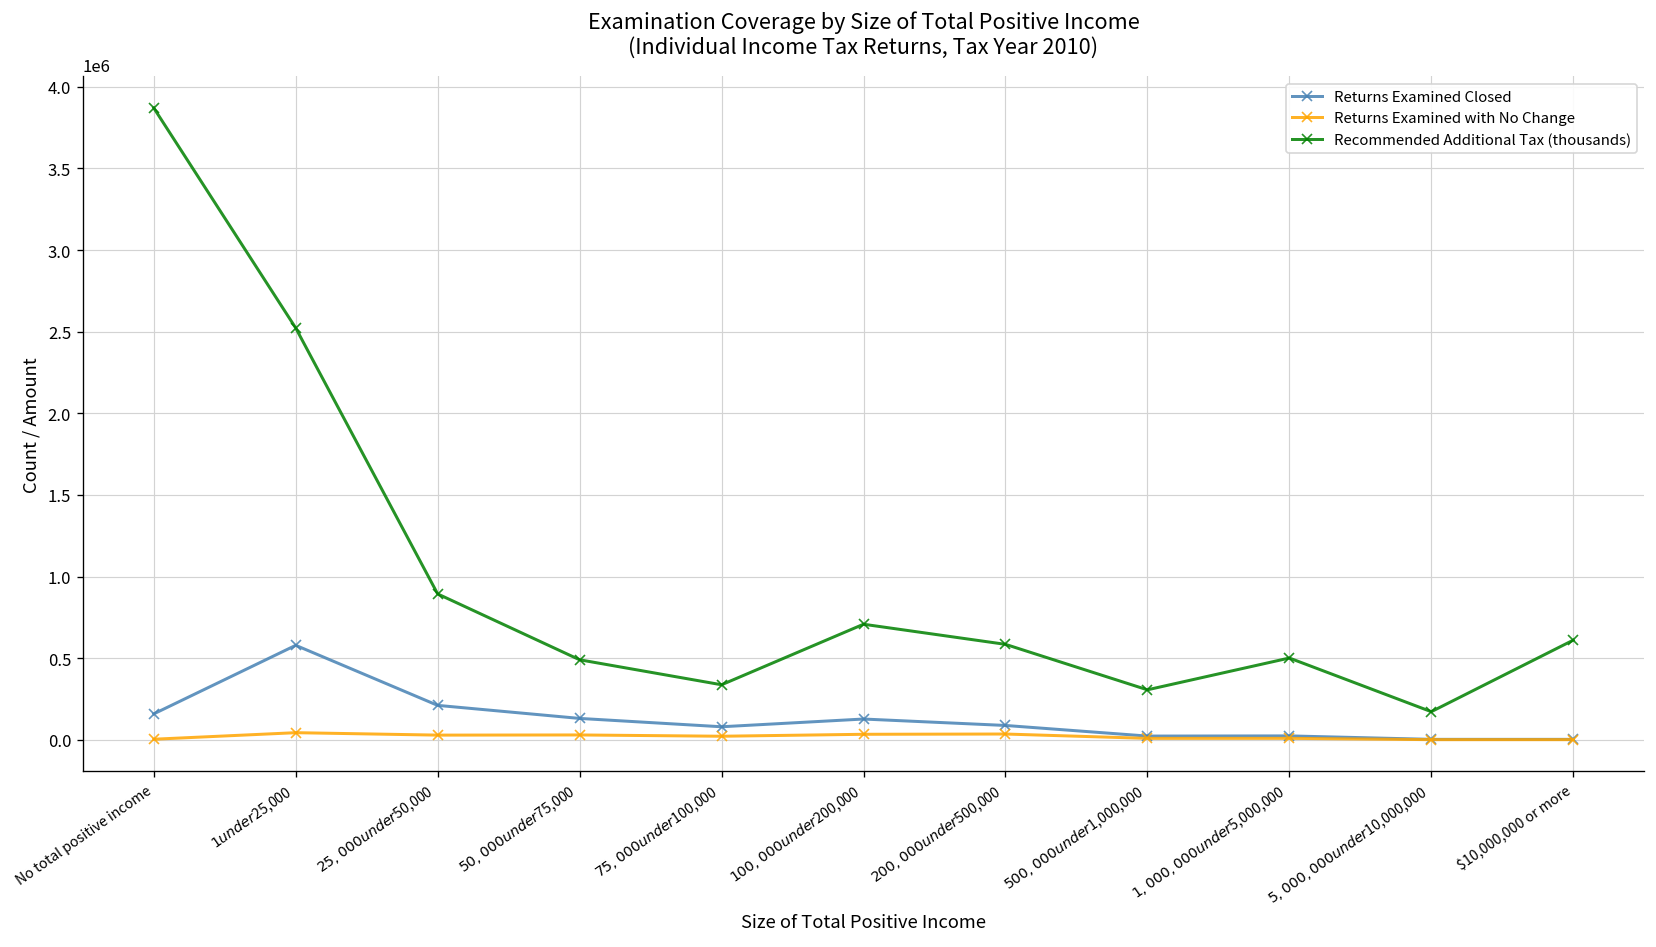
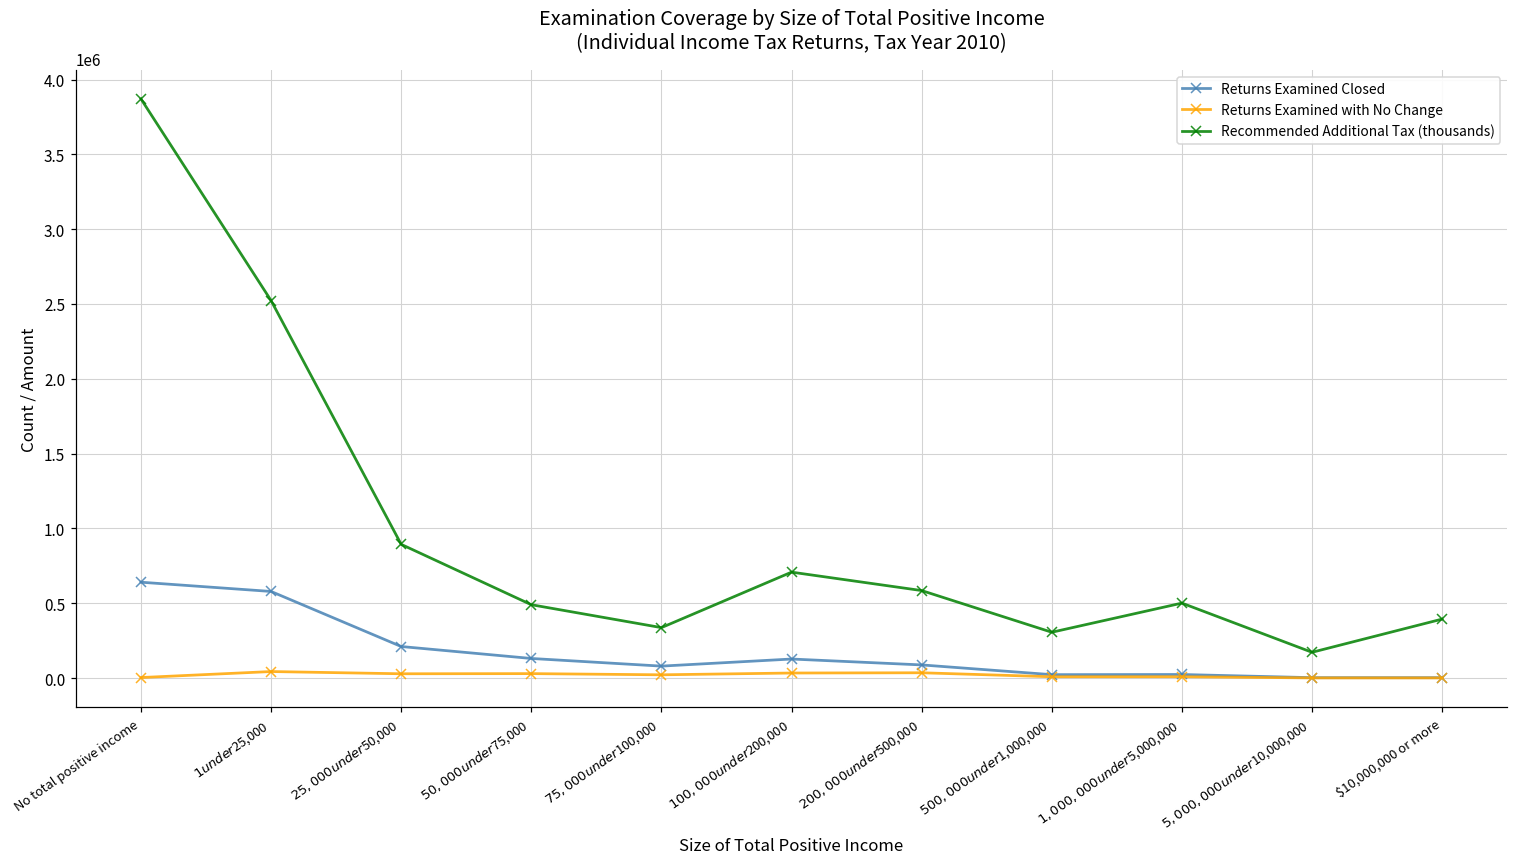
Returns Examined Closed, No total positive income: 160000 -> 640000
Recommended Additional Tax (thousands), $10,000,000 or more: 610000 -> 390000
